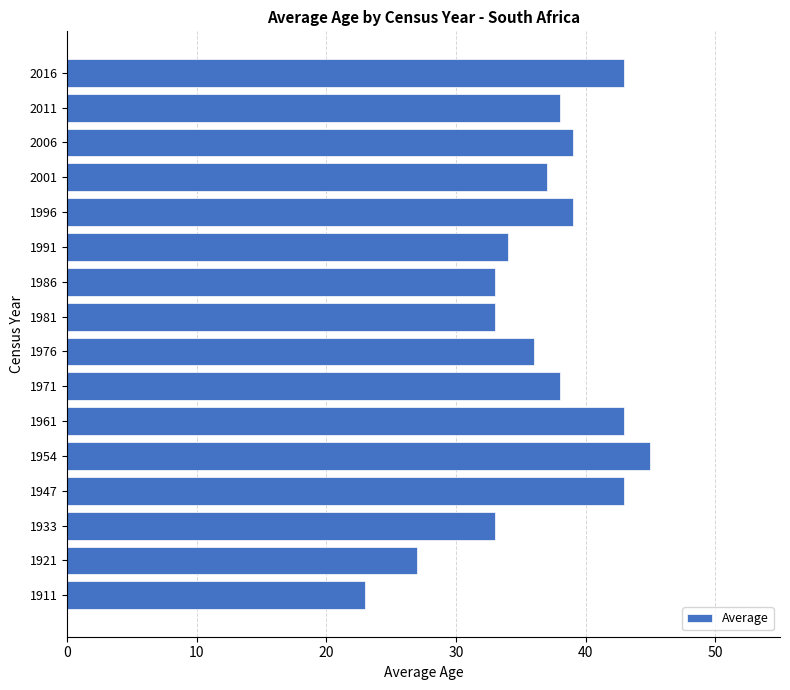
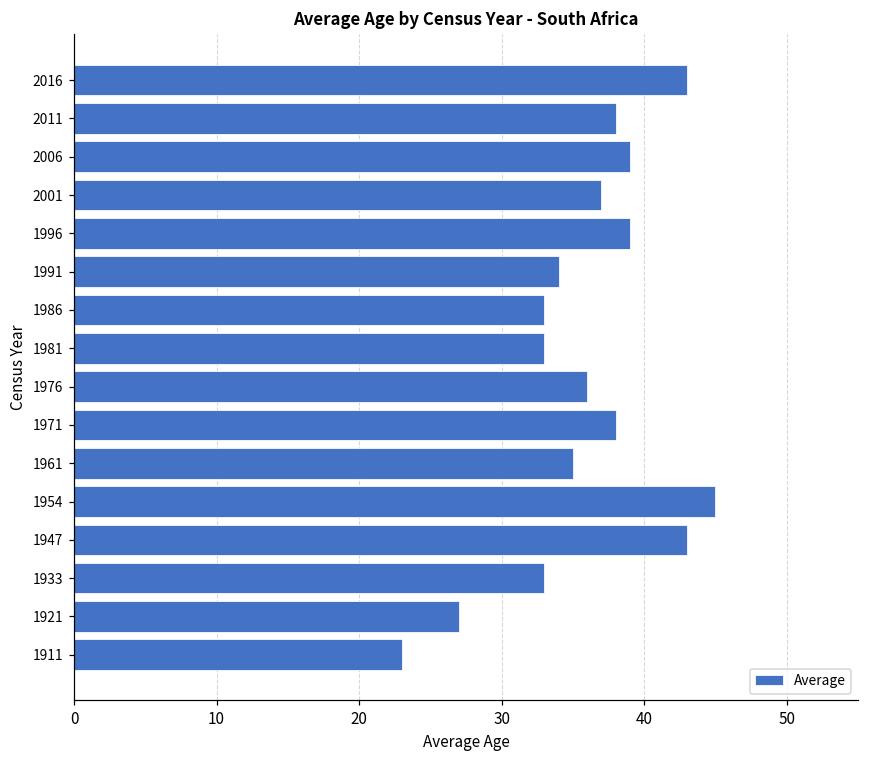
1961: 43 -> 35
